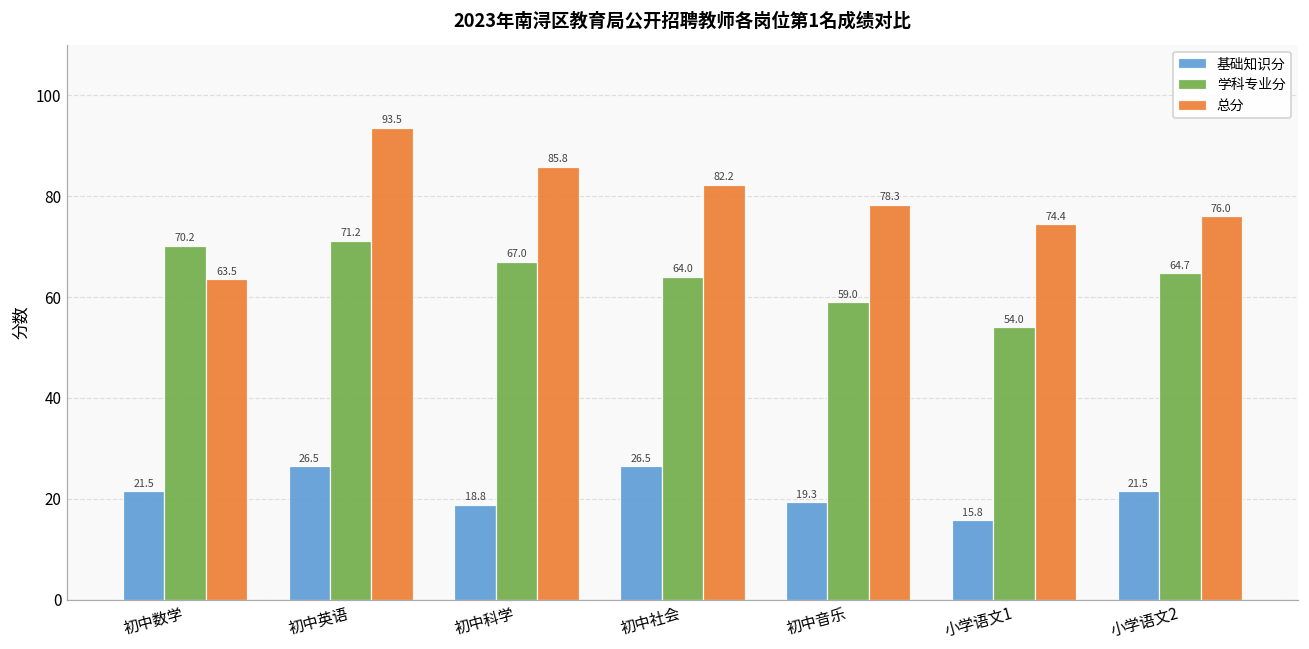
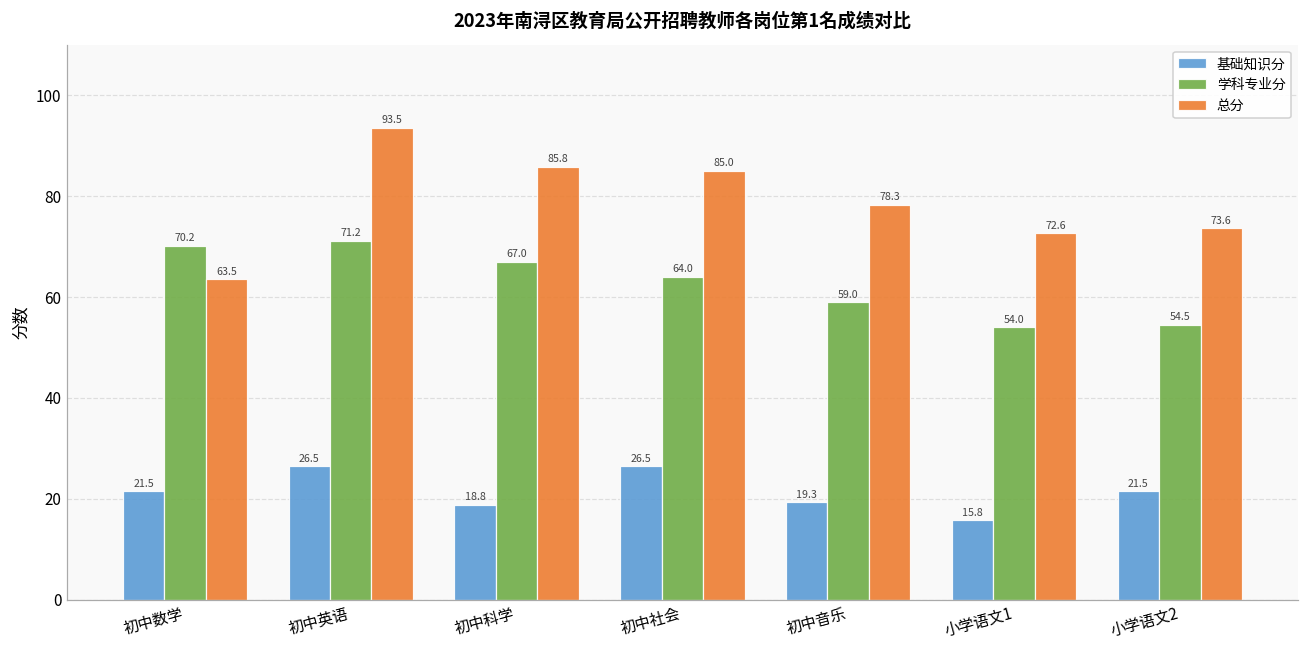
总分, 初中社会: 82.2 -> 85.0
总分, 小学语文1: 74.4 -> 72.6
学科专业分, 小学语文2: 64.7 -> 54.5
总分, 小学语文2: 76.0 -> 73.6
